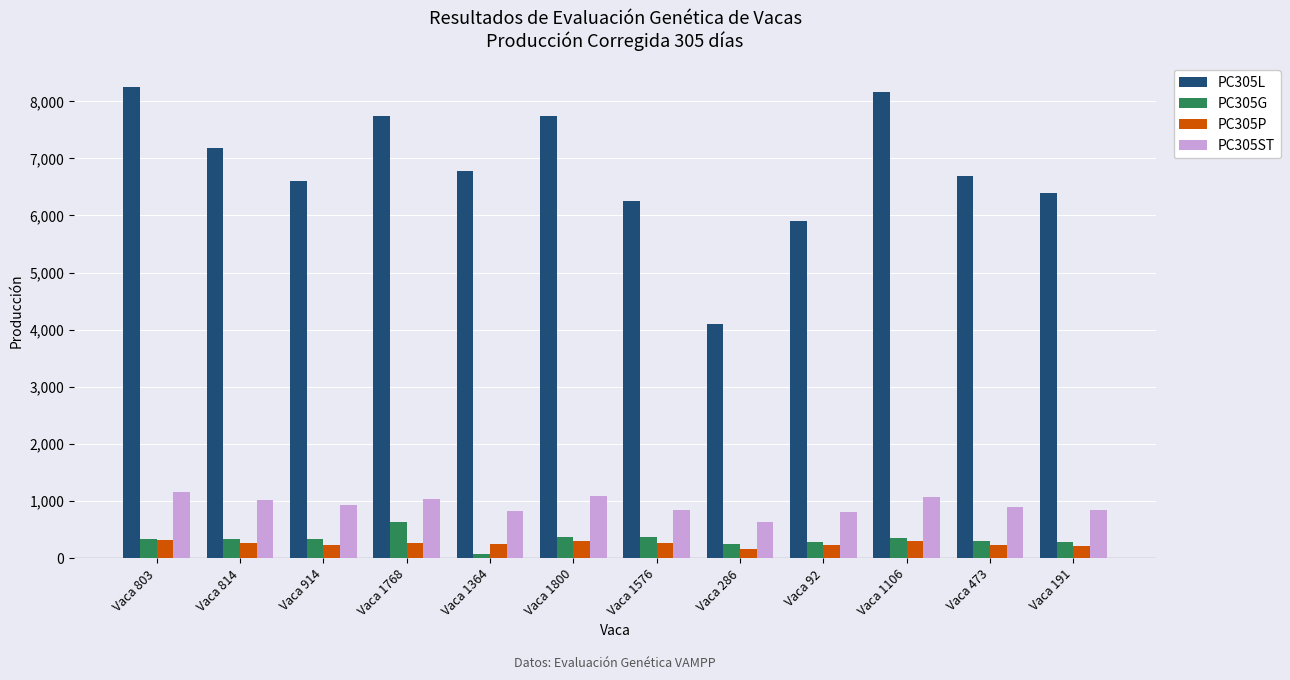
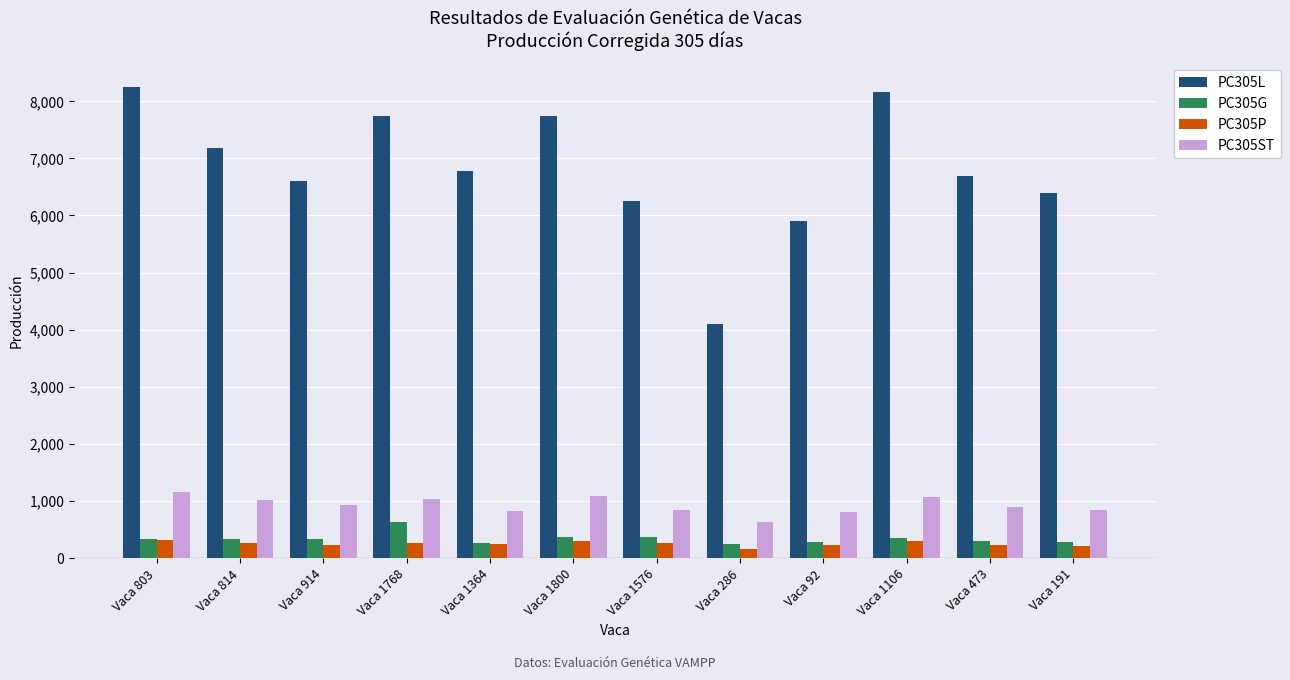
PC305G, Vaca 1364: 100 -> 300
